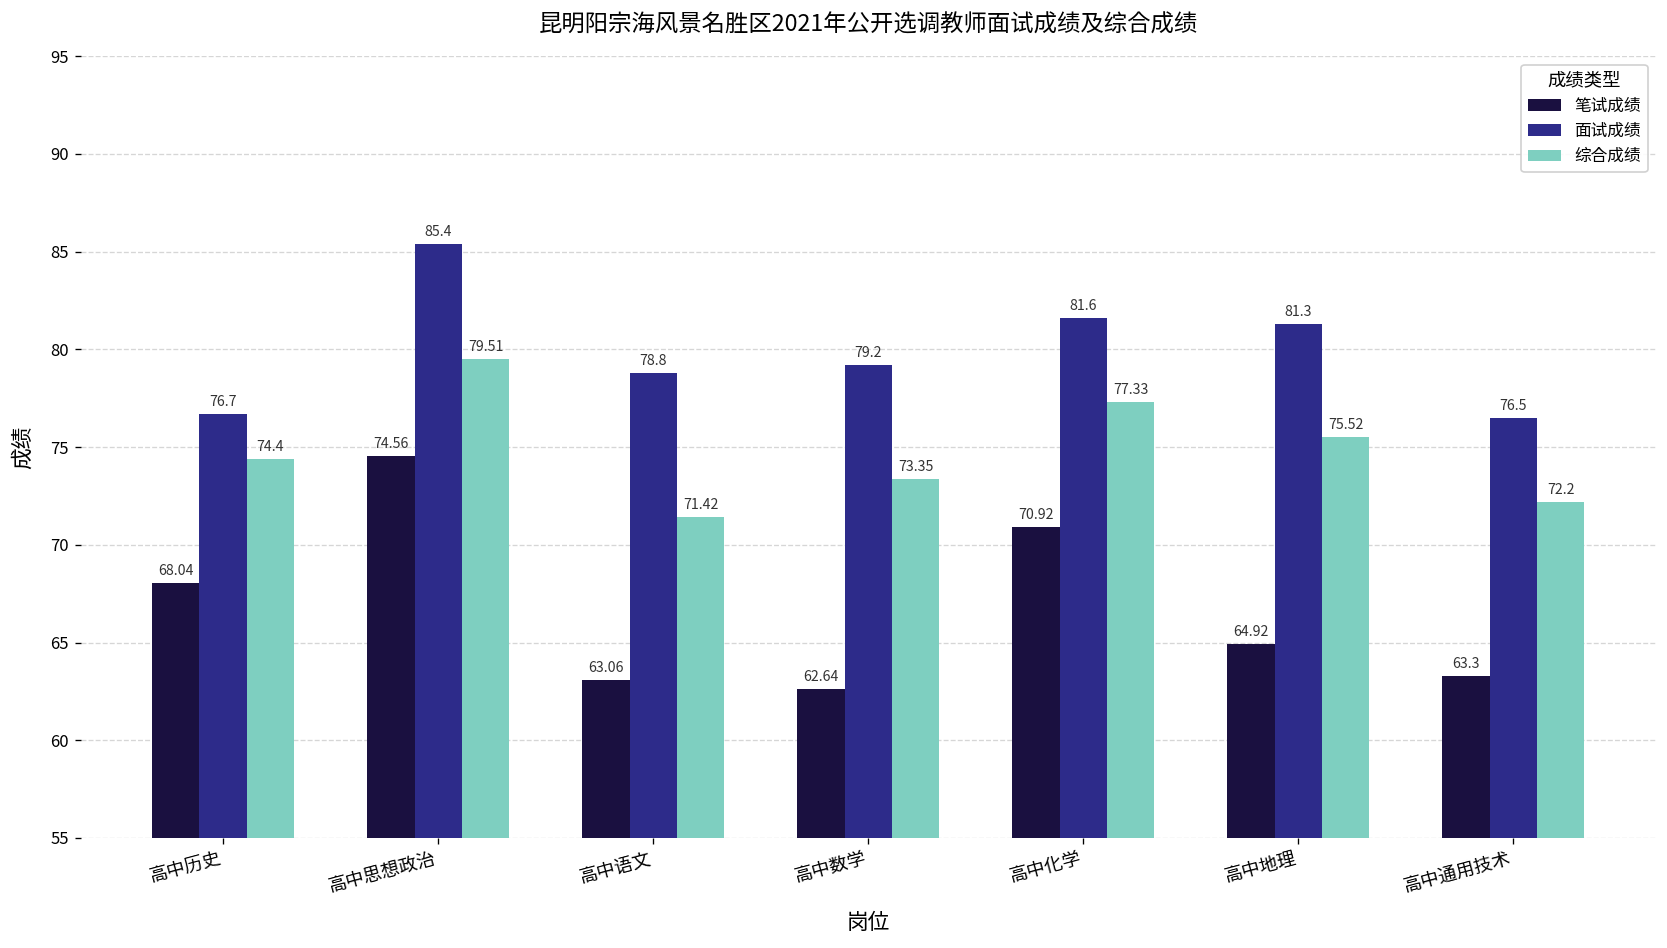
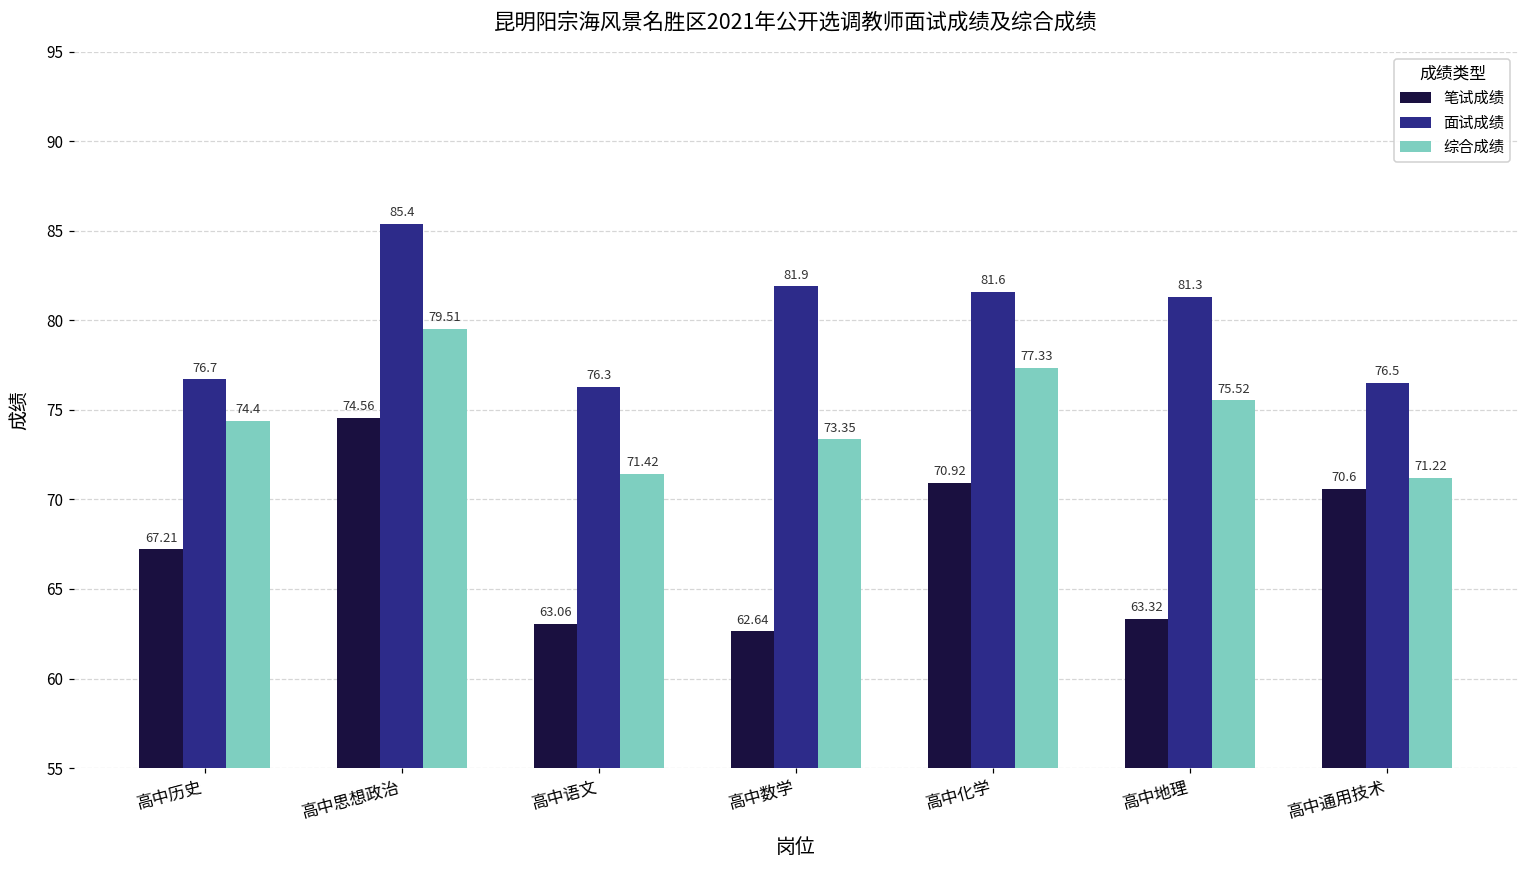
笔试成绩, 高中历史: 68.04 -> 67.21
面试成绩, 高中语文: 78.8 -> 76.3
面试成绩, 高中数学: 79.2 -> 81.9
笔试成绩, 高中地理: 64.92 -> 63.32
笔试成绩, 高中通用技术: 63.3 -> 70.6
综合成绩, 高中通用技术: 72.2 -> 71.22
